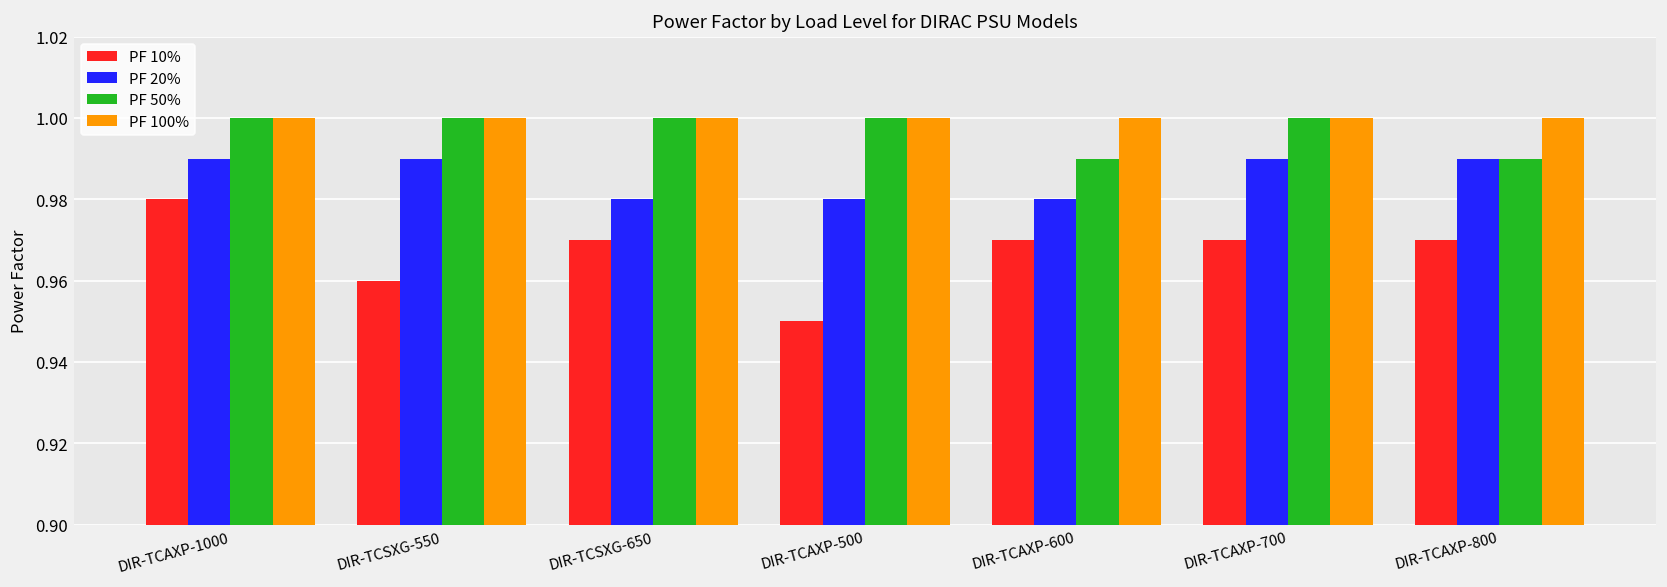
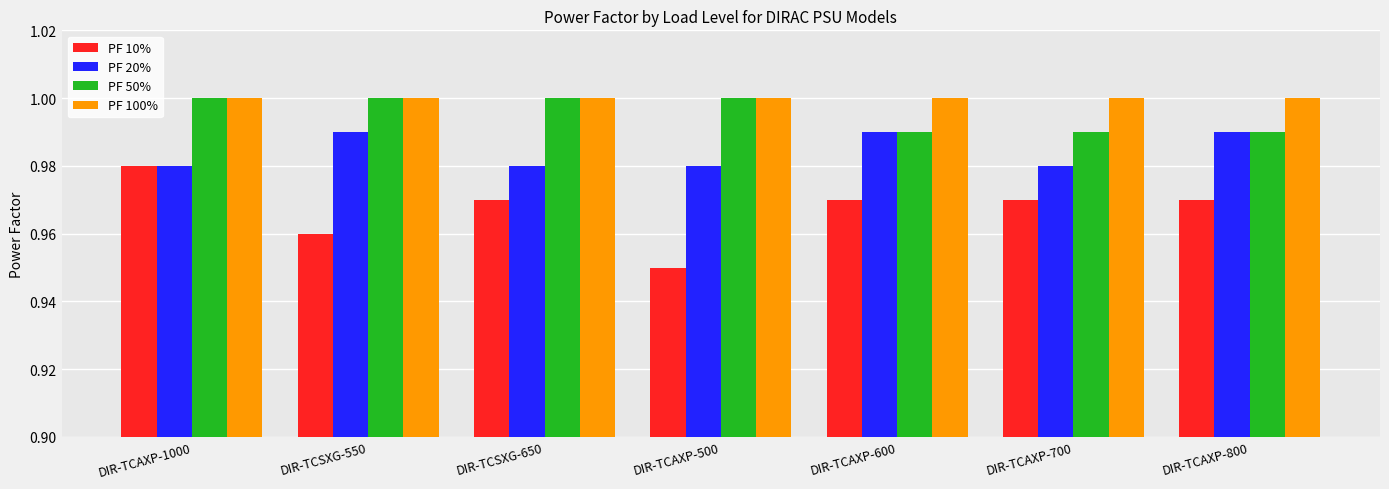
PF 20%, DIR-TCAXP-1000: 0.99 -> 0.98
PF 20%, DIR-TCAXP-600: 0.98 -> 0.99
PF 20%, DIR-TCAXP-700: 0.99 -> 0.98
PF 50%, DIR-TCAXP-700: 1.00 -> 0.99
